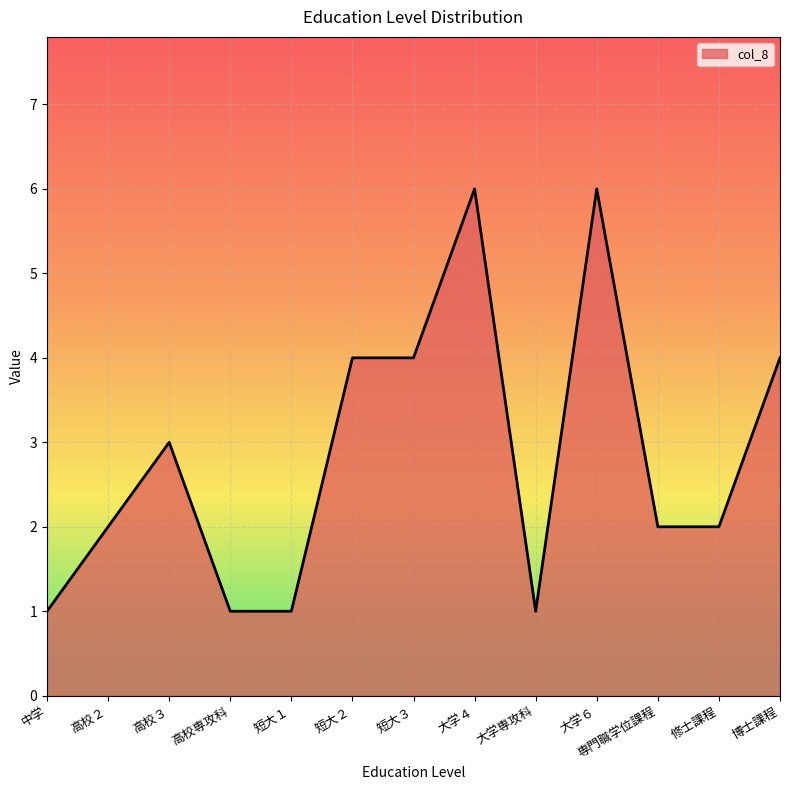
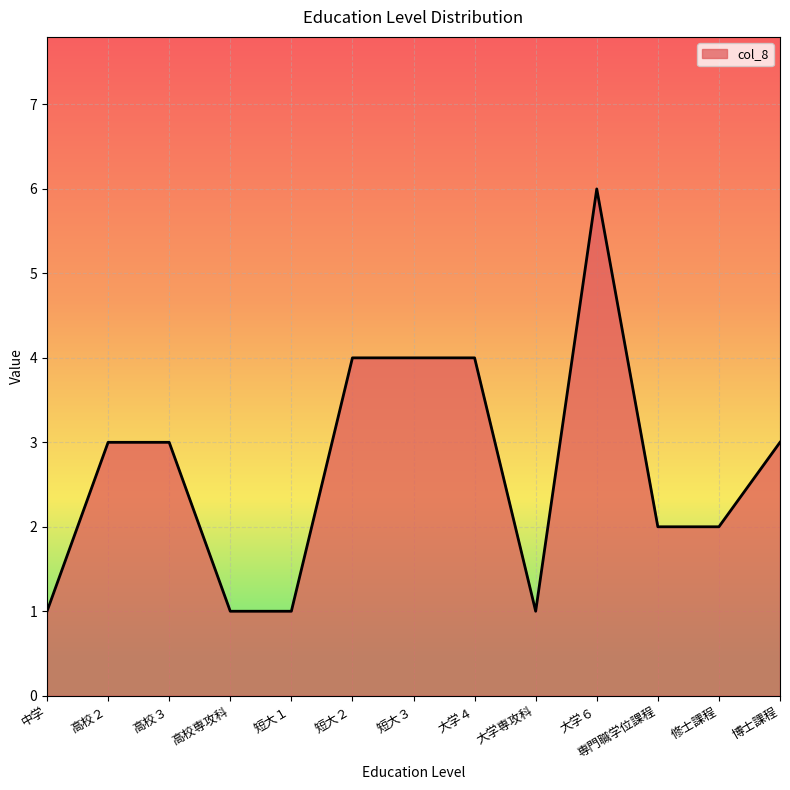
高校２: 2 -> 3
大学４: 6 -> 4
博士課程: 4 -> 3
